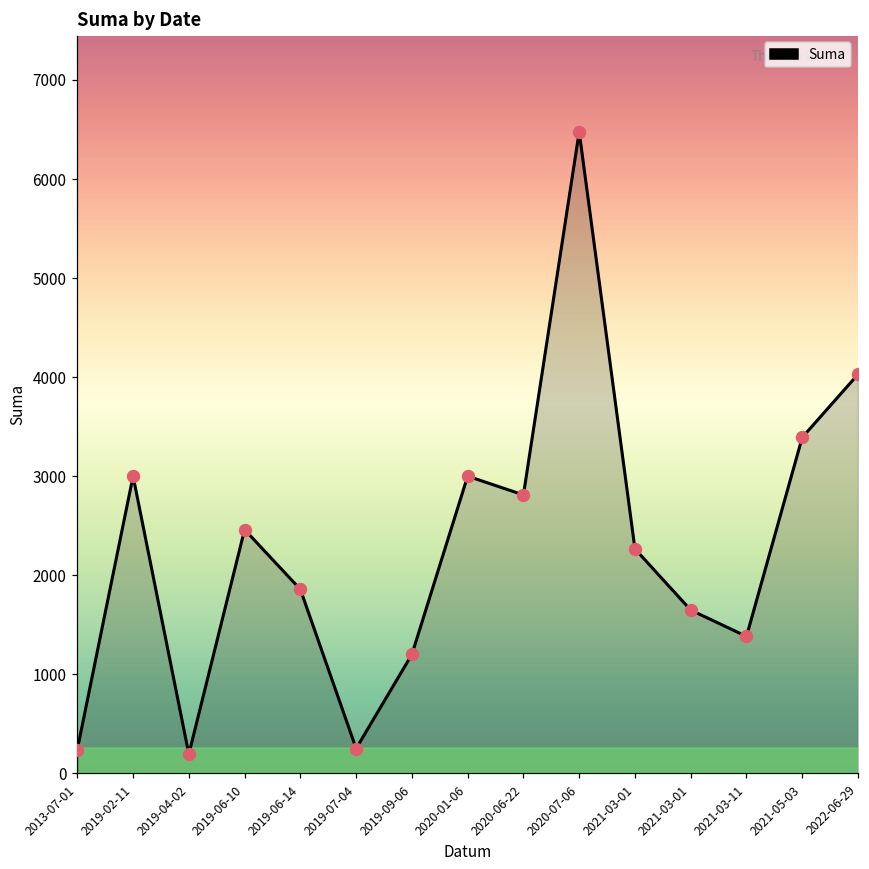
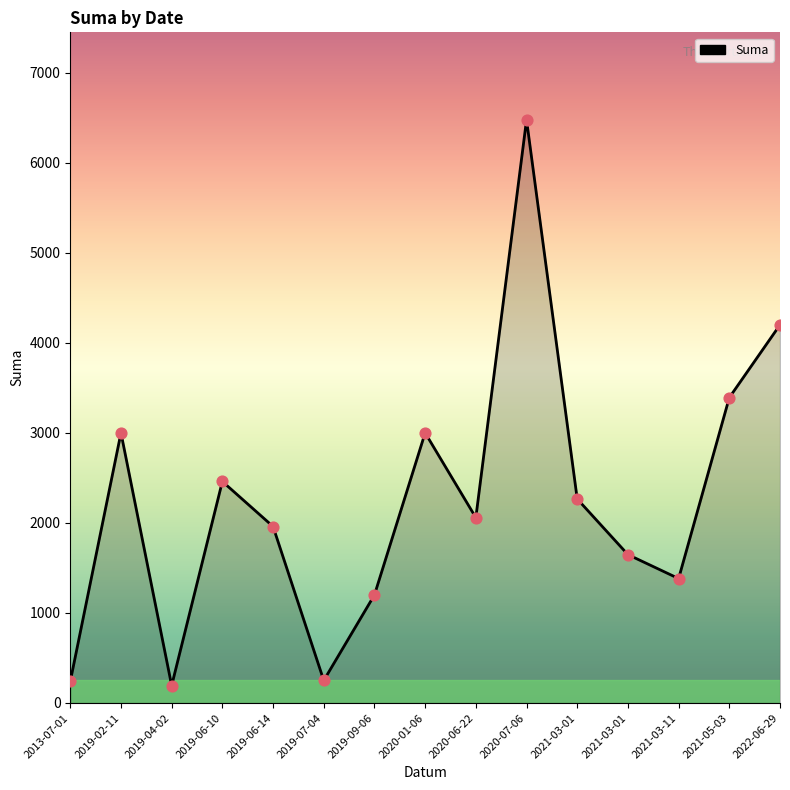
2019-06-14: 1900 -> 2000
2020-06-22: 2800 -> 2100
2022-06-29: 4000 -> 4200
